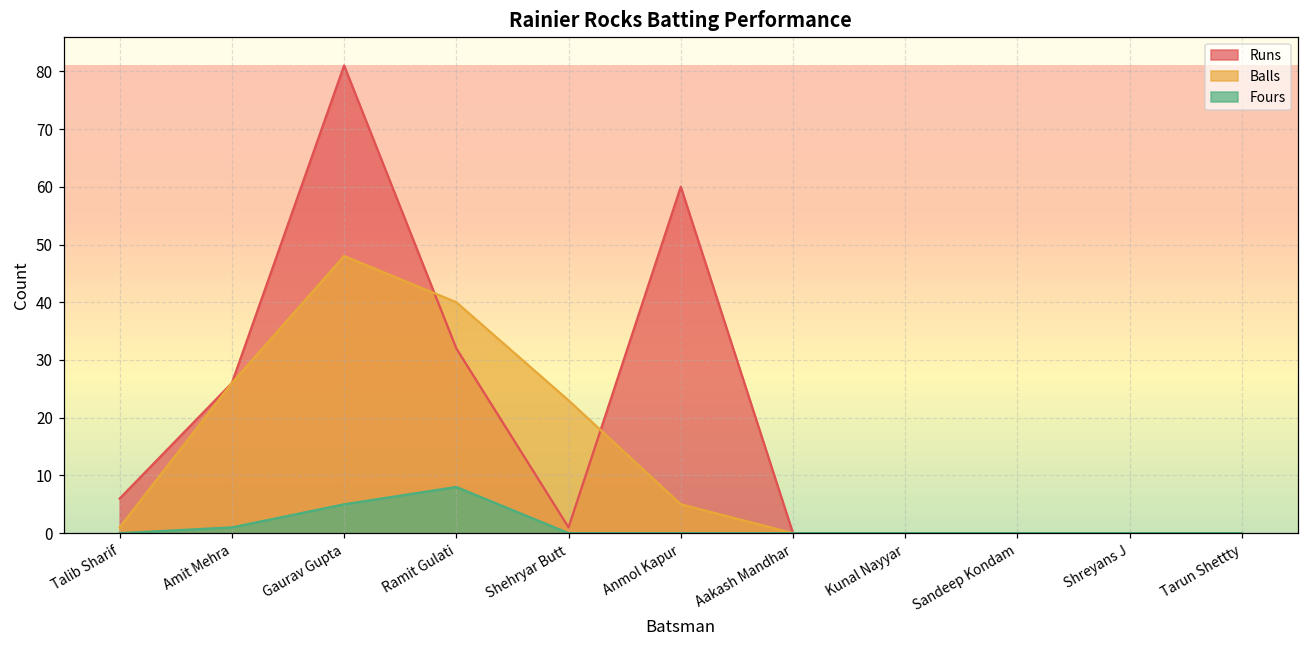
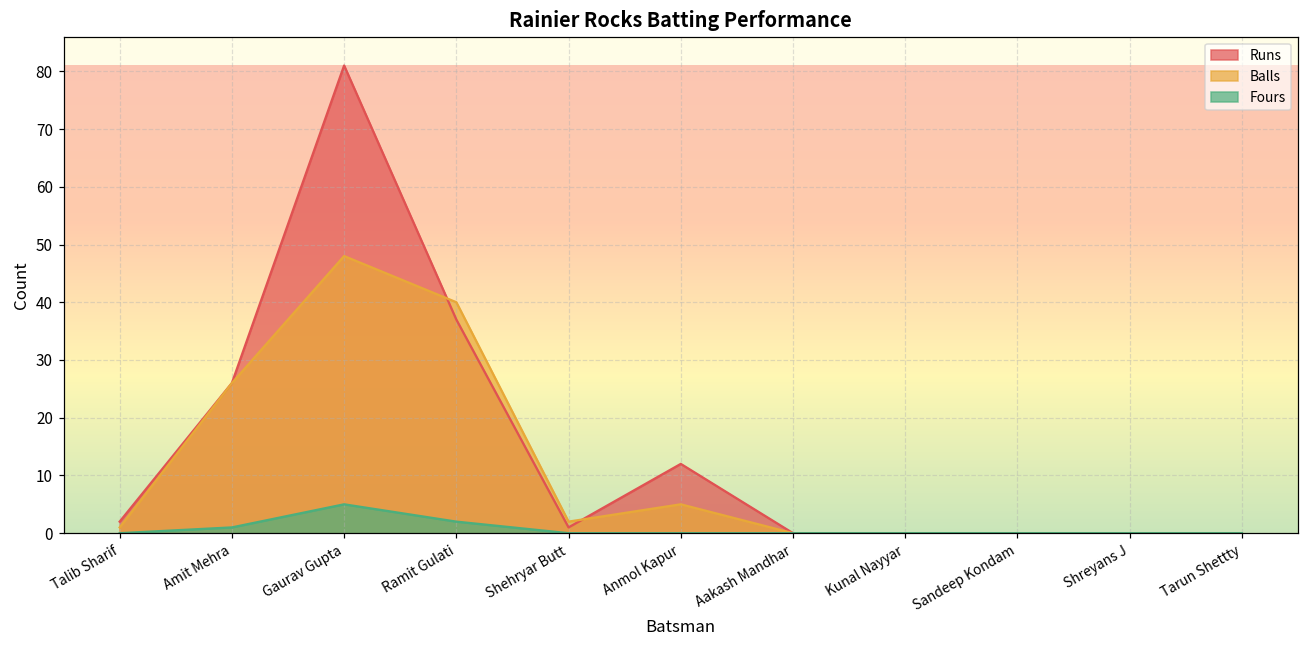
Runs, Talib Sharif: 6 -> 2
Runs, Ramit Gulati: 32 -> 37
Fours, Ramit Gulati: 8 -> 2
Balls, Shehryar Butt: 23 -> 2
Runs, Anmol Kapur: 60 -> 12
